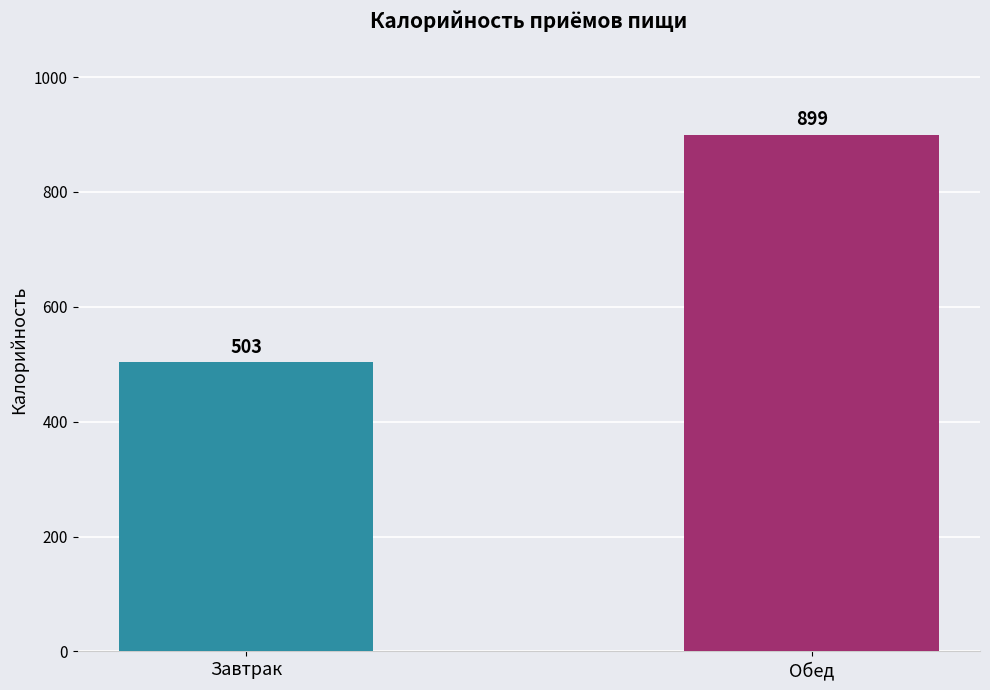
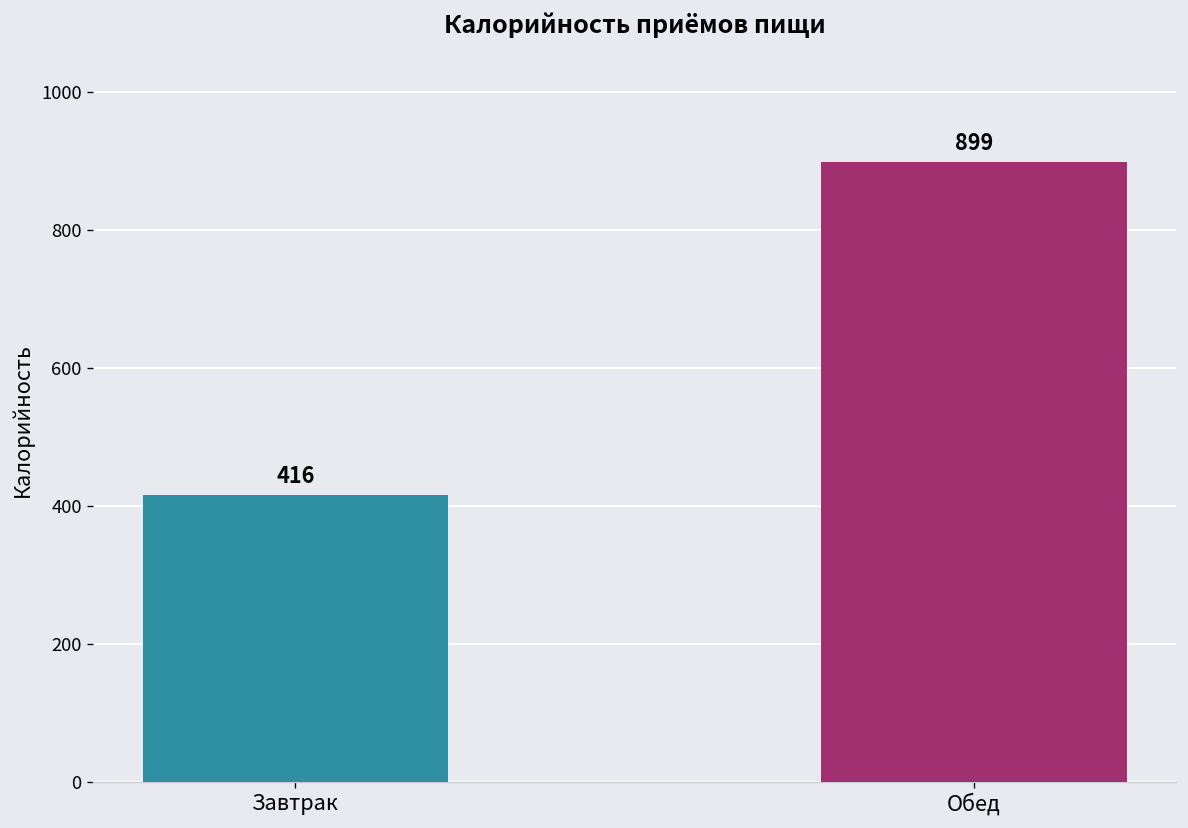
Завтрак: 503 -> 416
